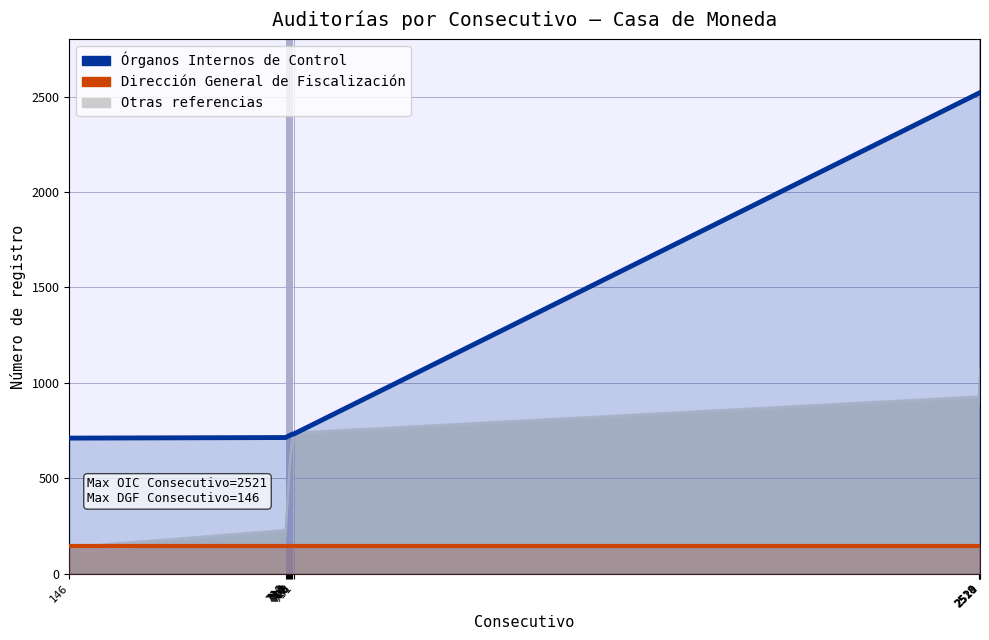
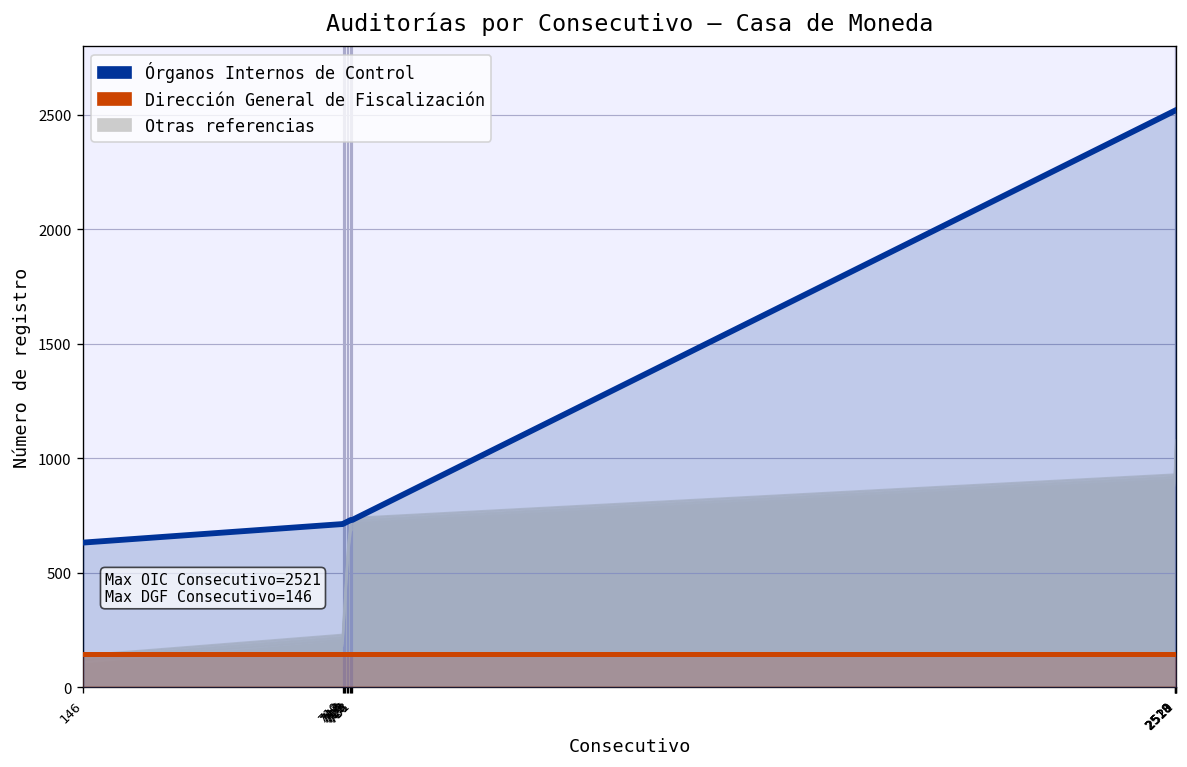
Órganos Internos de Control, 146: 710 -> 630
